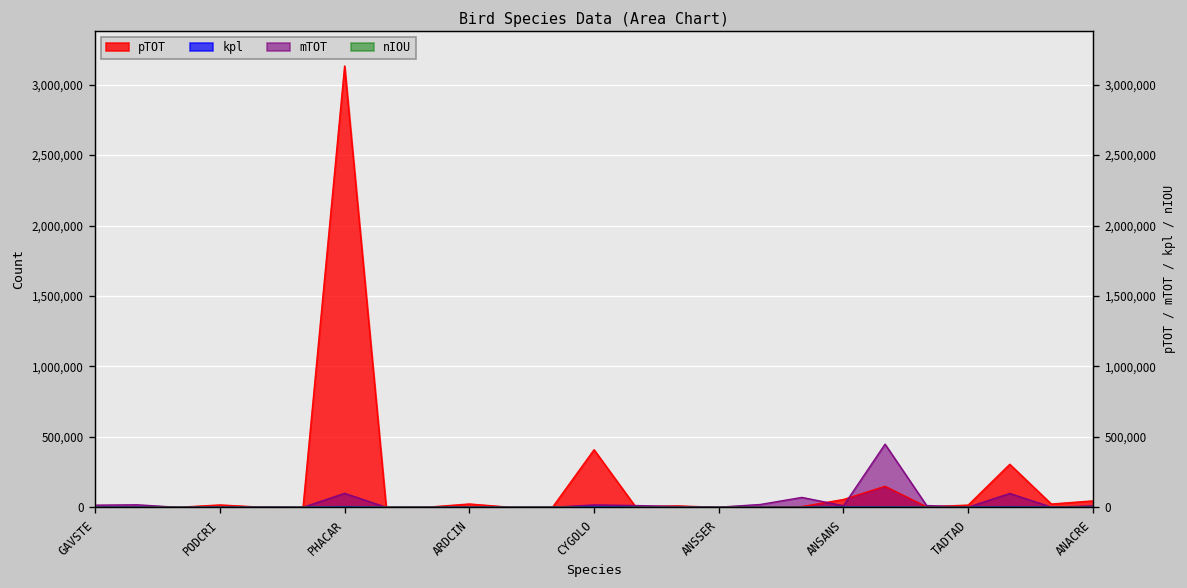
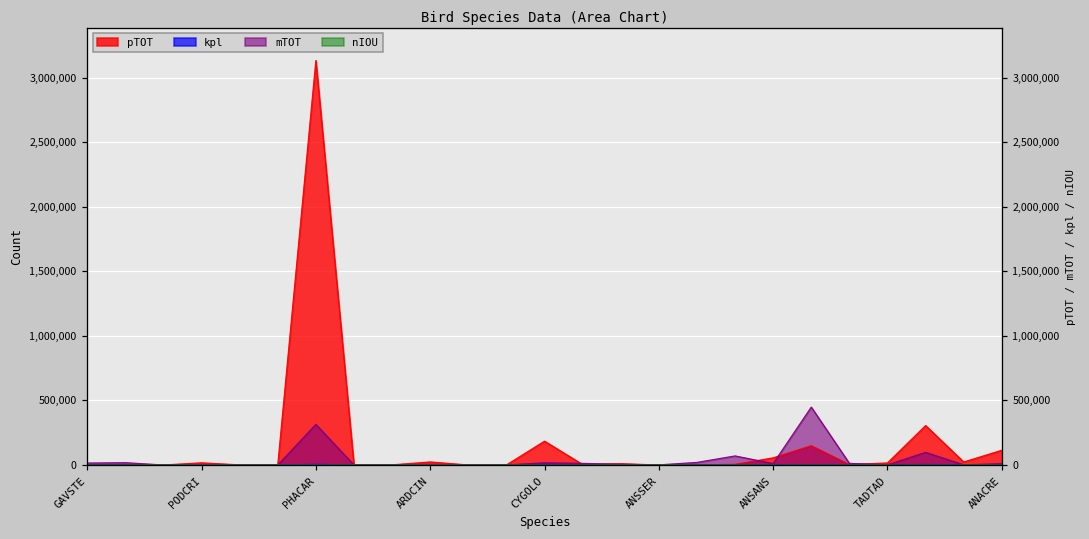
mTOT, PHACAR: 100,000 -> 310,000
pTOT, CYGOLO: 410,000 -> 180,000
pTOT, ANACRE: 50,000 -> 110,000
